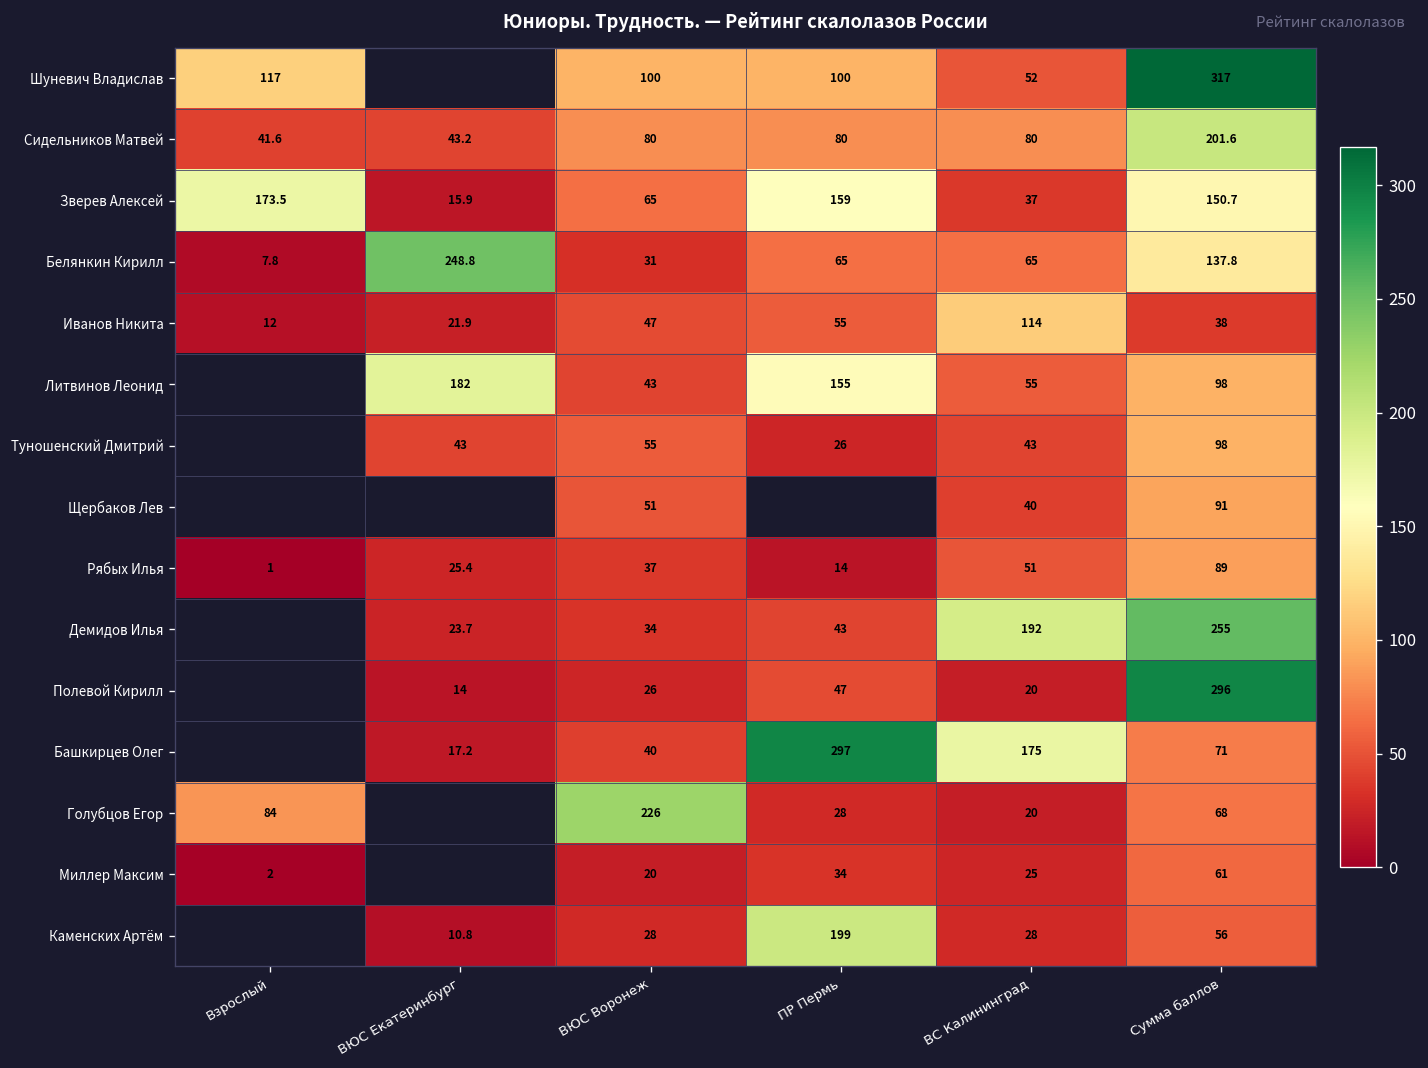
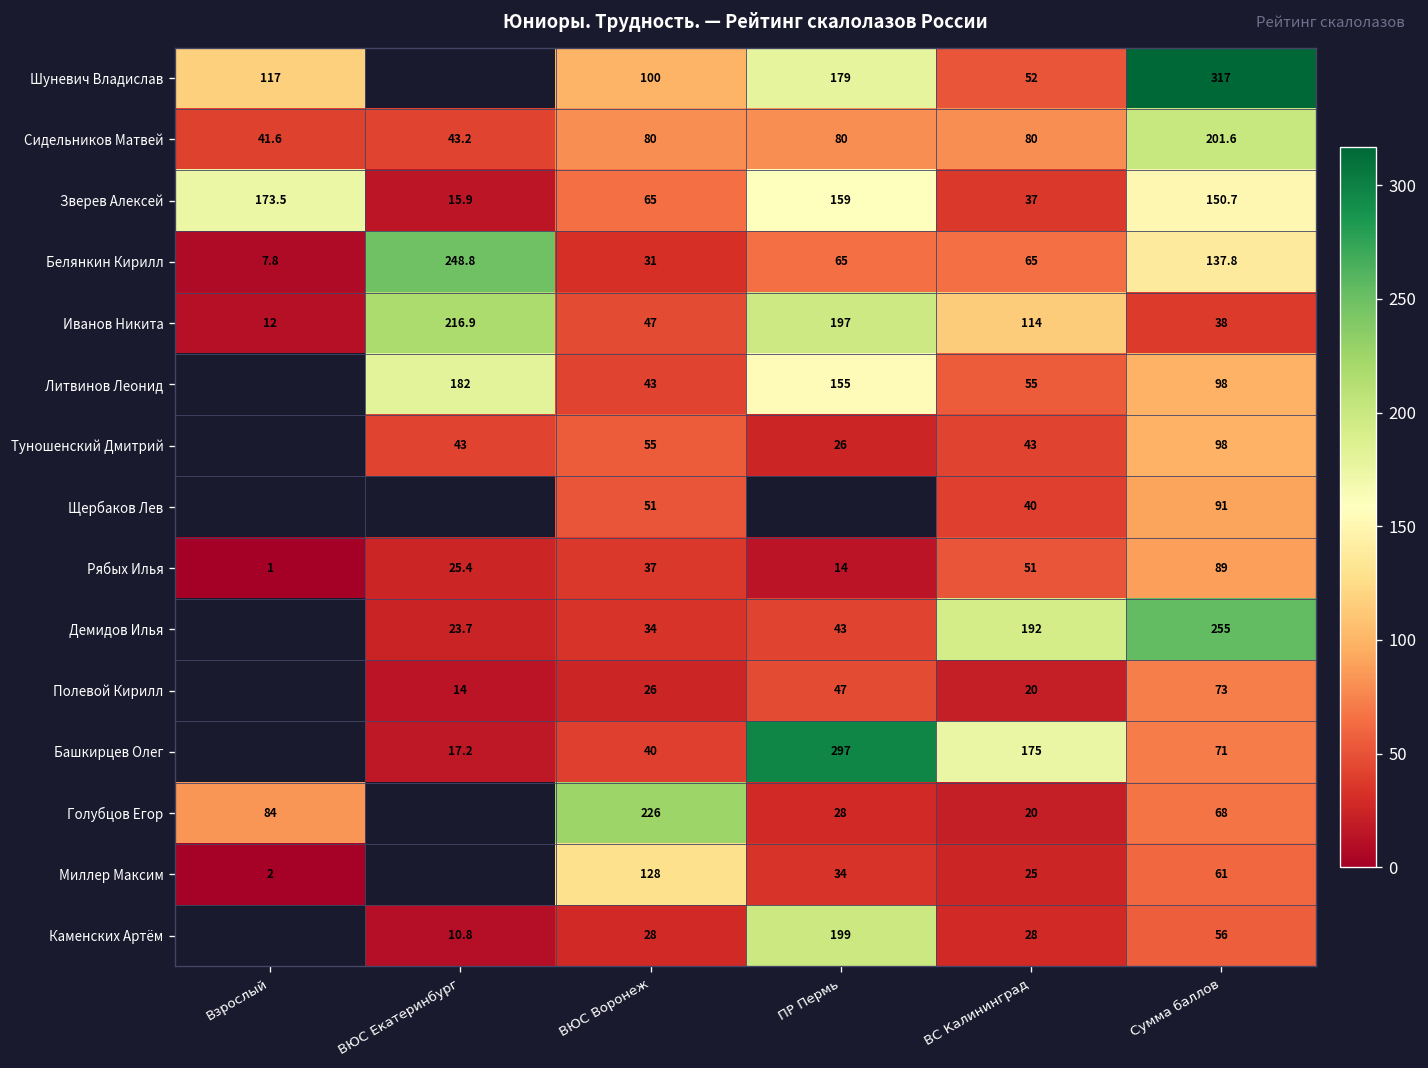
Шуневич Владислав, ПР Пермь: 100 -> 179
Иванов Никита, ВЮС Екатеринбург: 21.9 -> 216.9
Иванов Никита, ПР Пермь: 55 -> 197
Полевой Кирилл, Сумма баллов: 296 -> 73
Миллер Максим, ВЮС Воронеж: 20 -> 128
